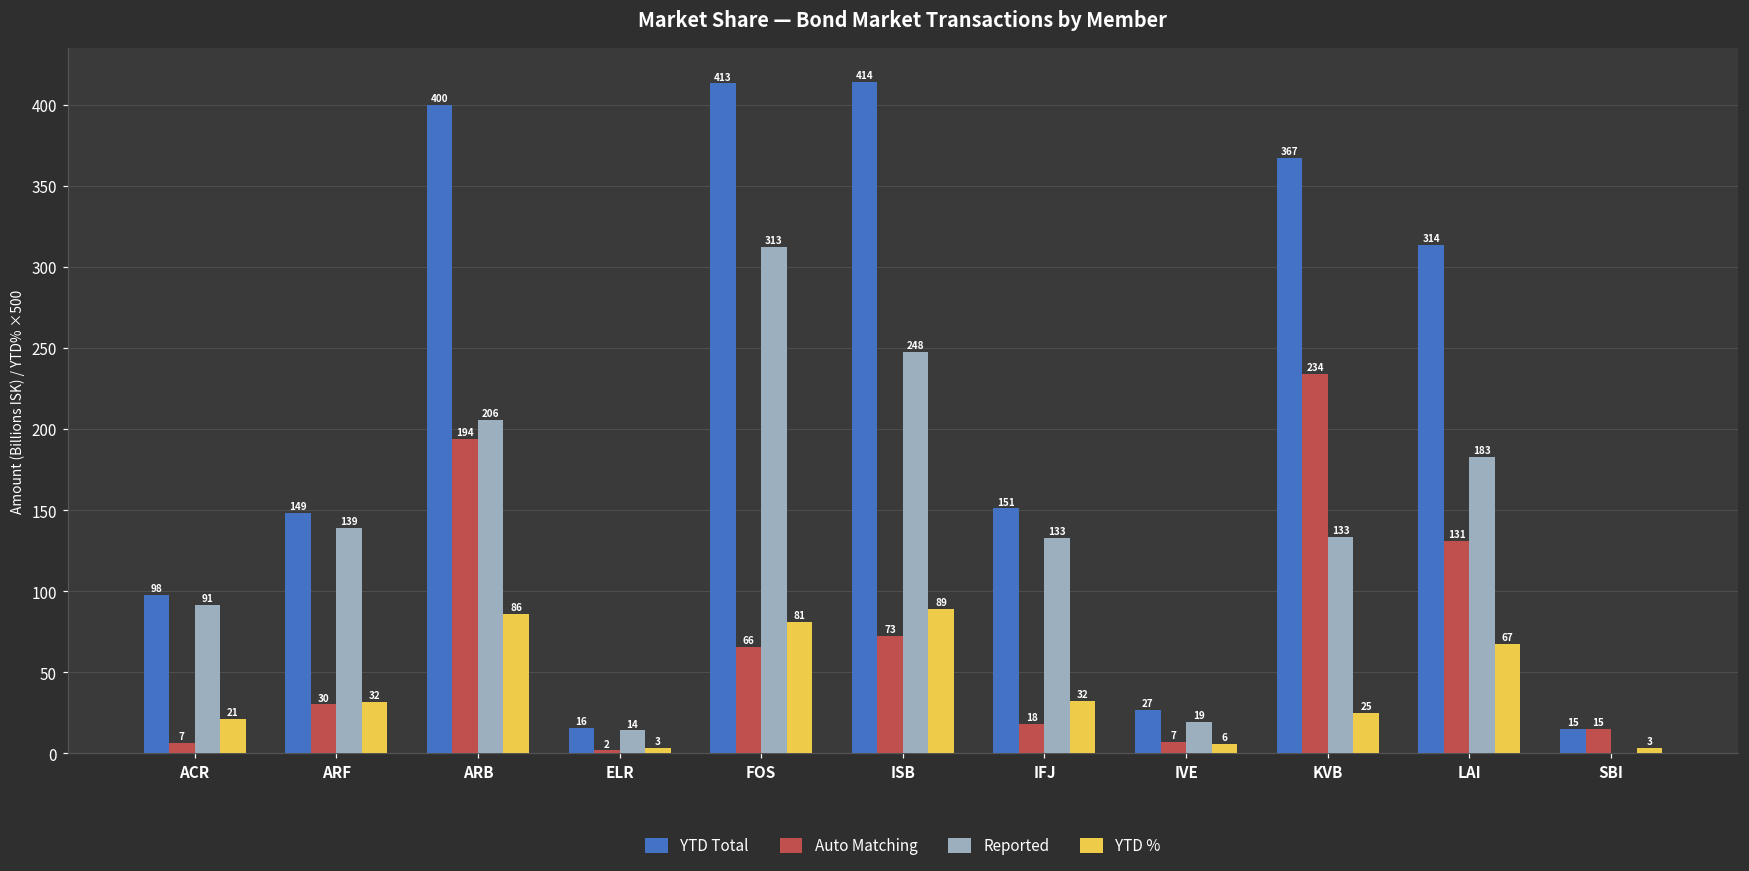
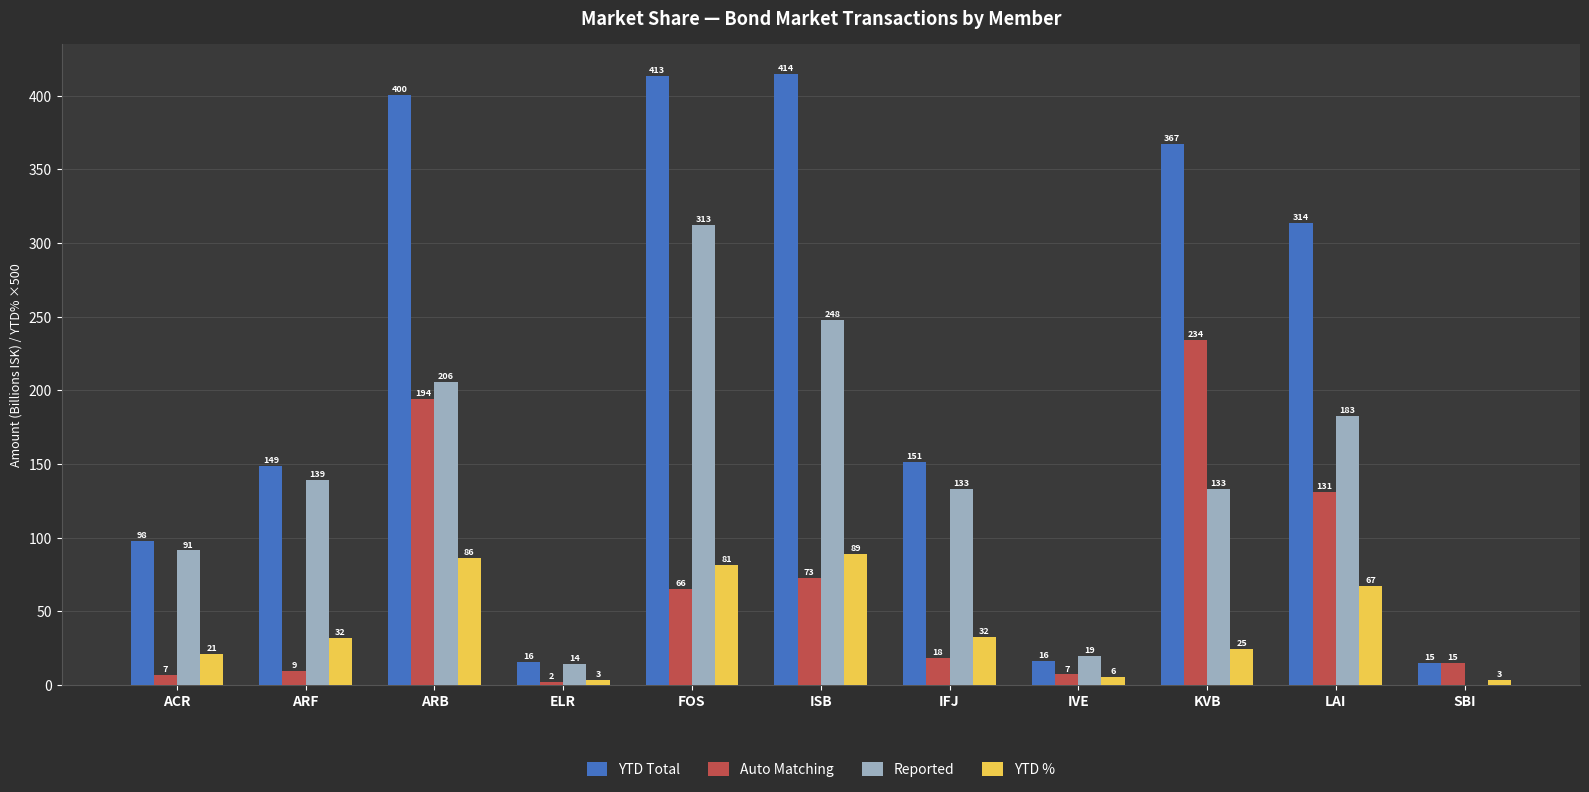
Auto Matching, ARF: 30 -> 9
YTD Total, IVE: 27 -> 16
